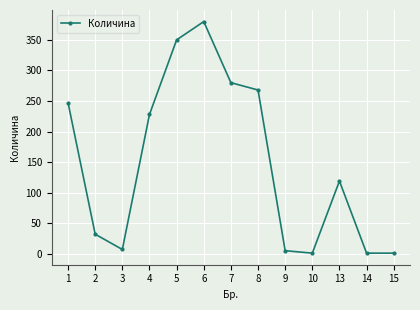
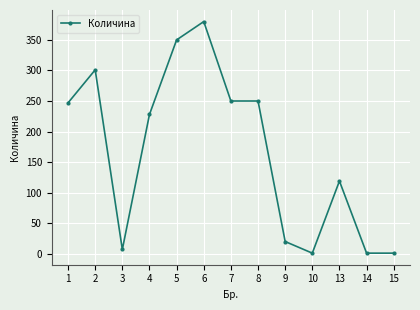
2: 30 -> 300
7: 280 -> 250
8: 270 -> 250
9: 10 -> 20
